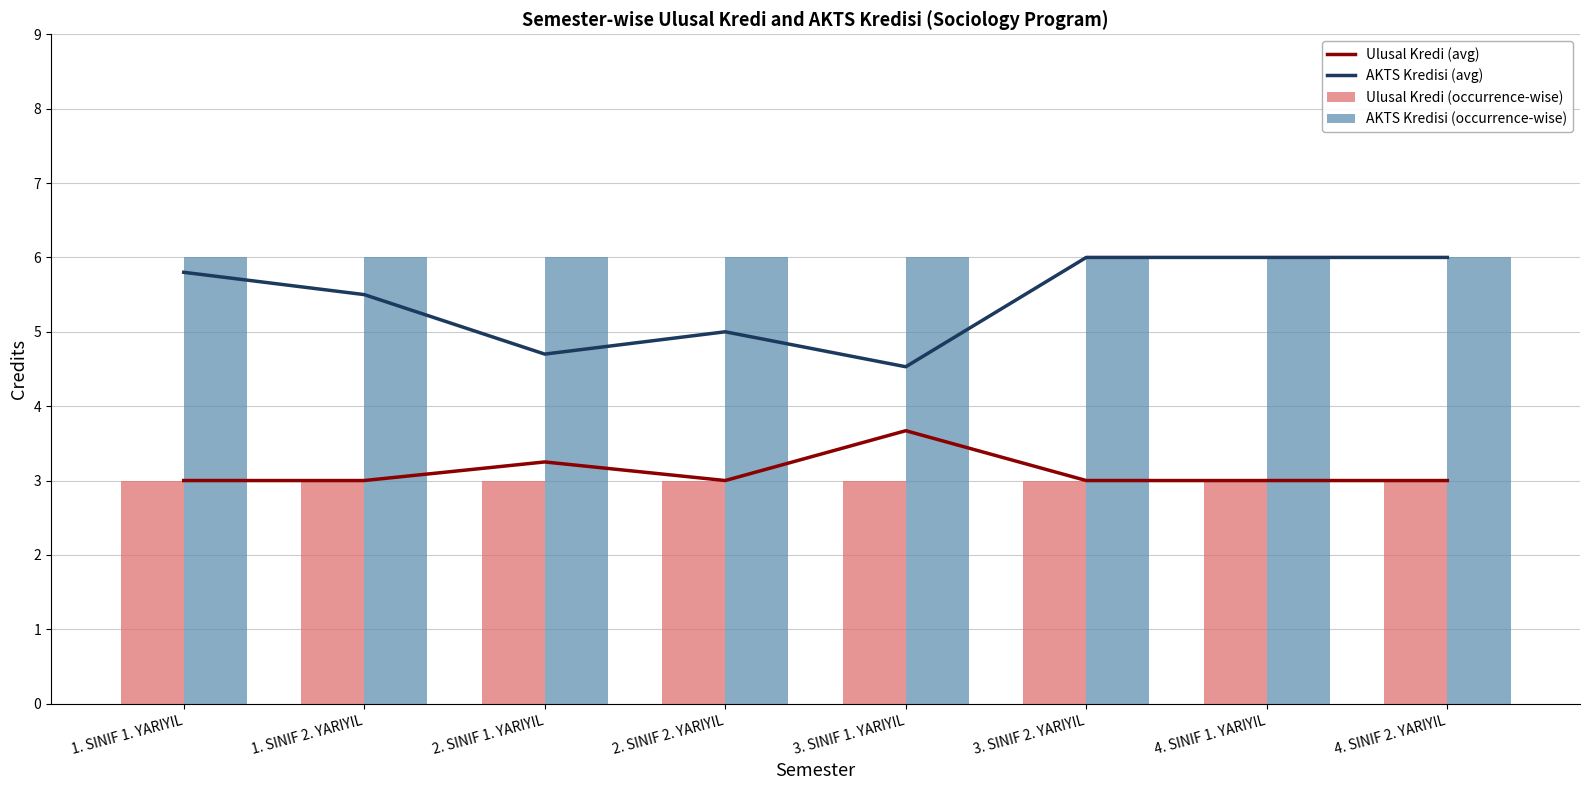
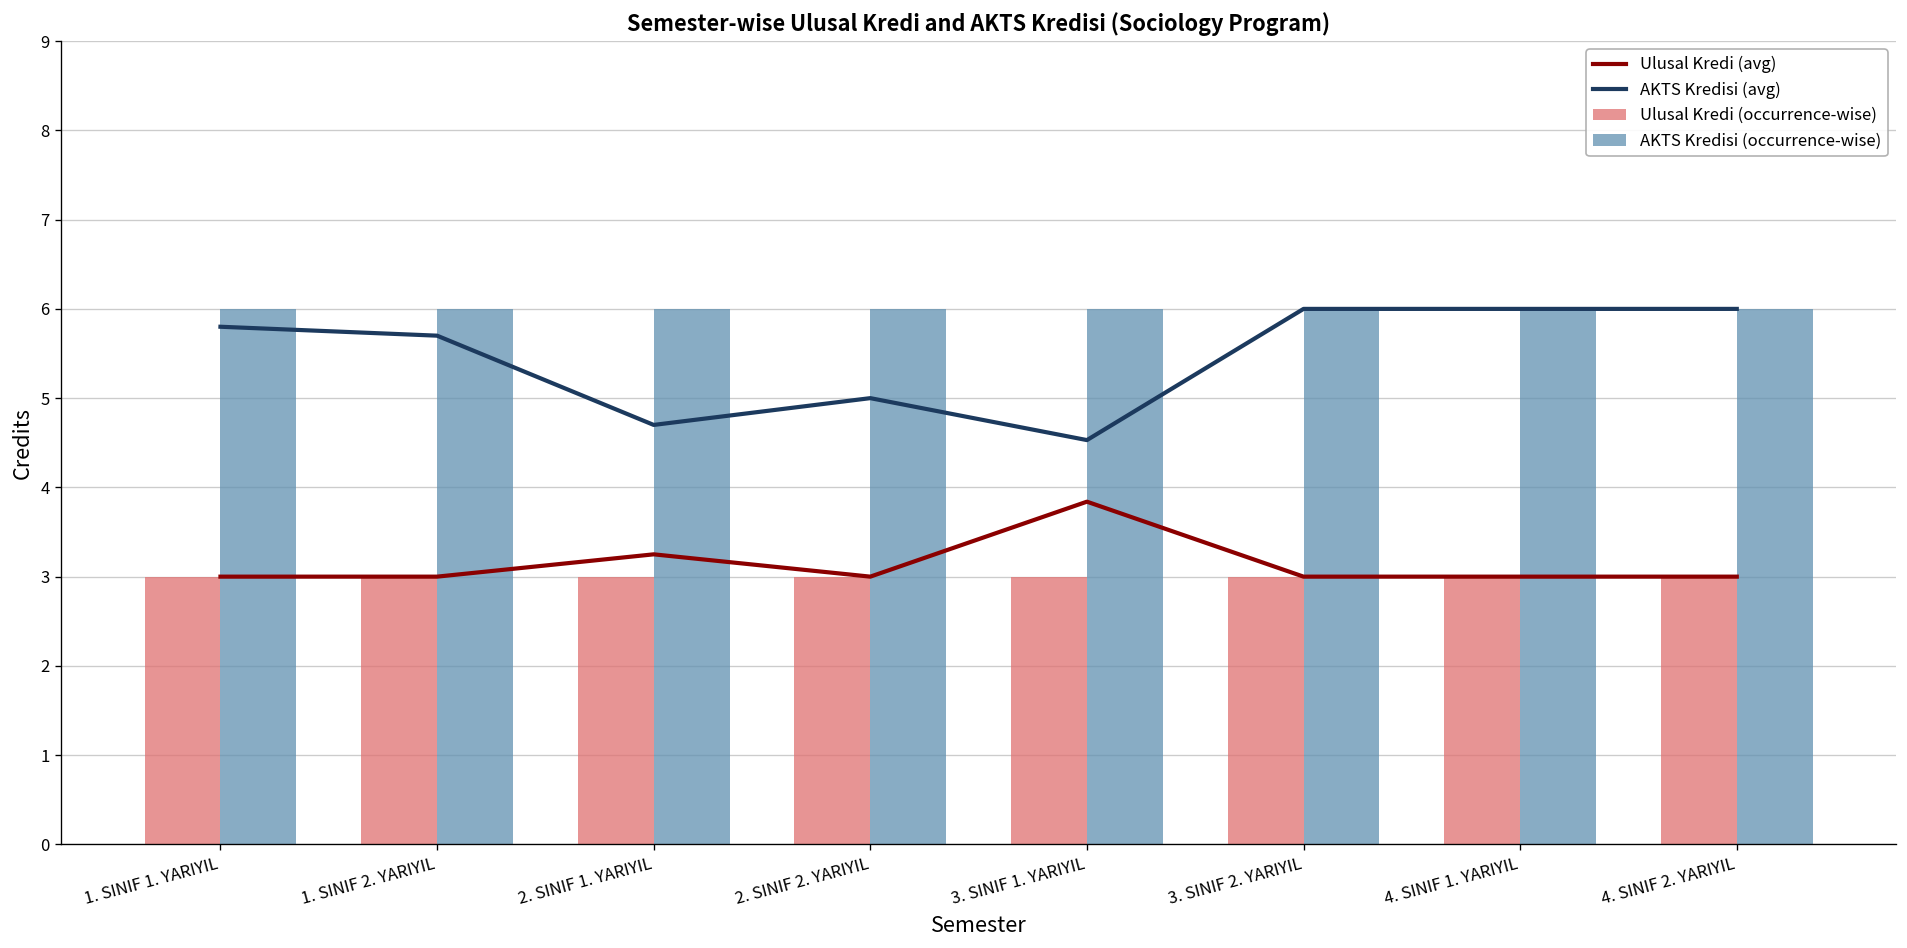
AKTS Kredisi (avg), 1. SINIF 2. YARIYIL: 5.5 -> 5.7
Ulusal Kredi (avg), 3. SINIF 1. YARIYIL: 3.7 -> 3.8
